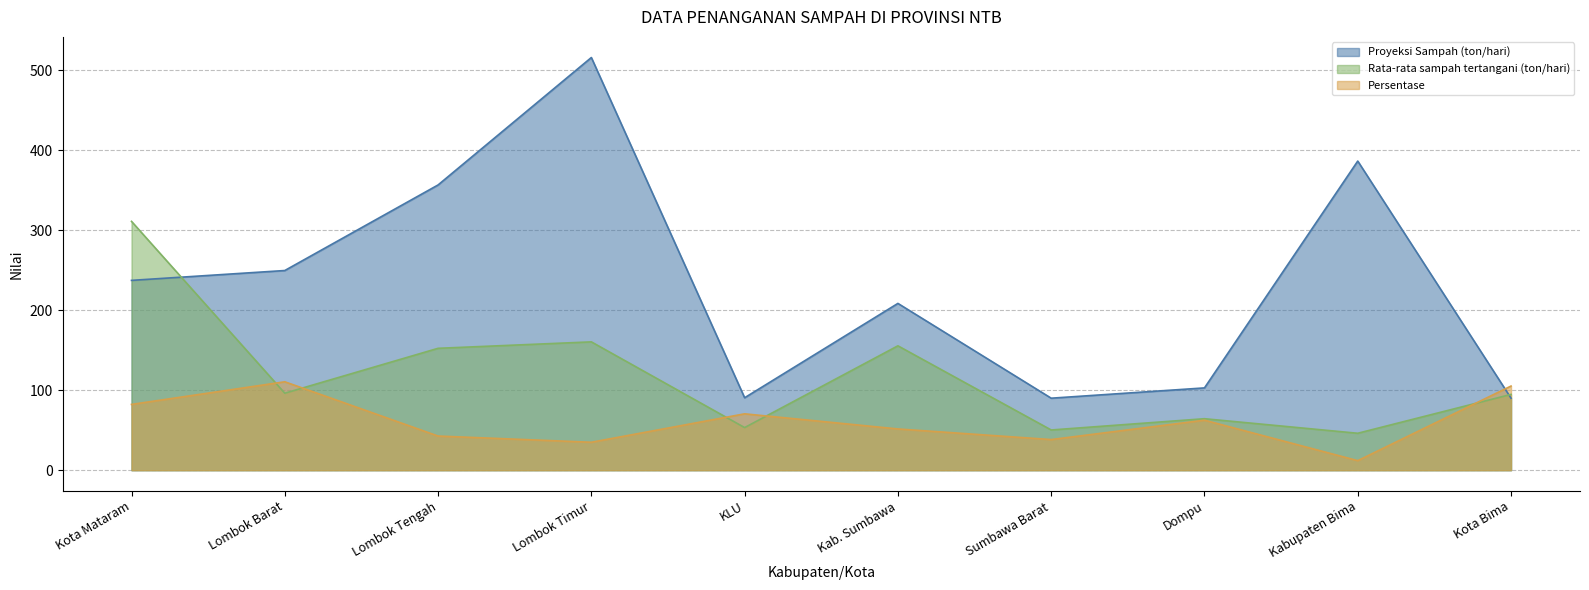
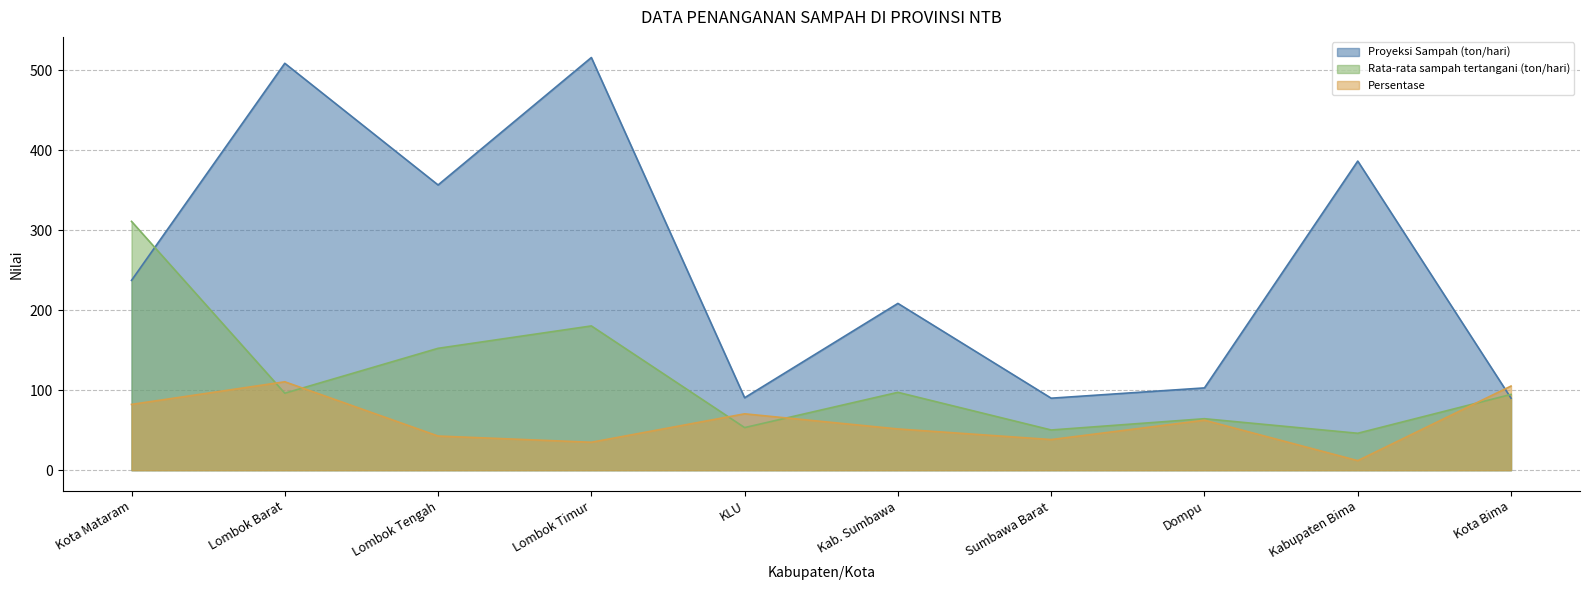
Proyeksi Sampah (ton/hari), Lombok Barat: 250 -> 510
Rata-rata sampah tertangani (ton/hari), Lombok Timur: 160 -> 180
Rata-rata sampah tertangani (ton/hari), Kab. Sumbawa: 160 -> 100
